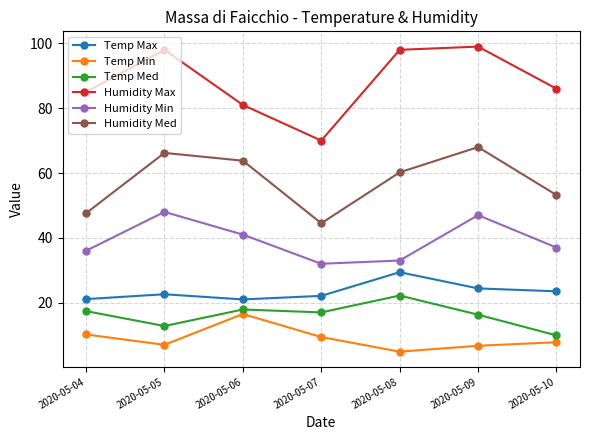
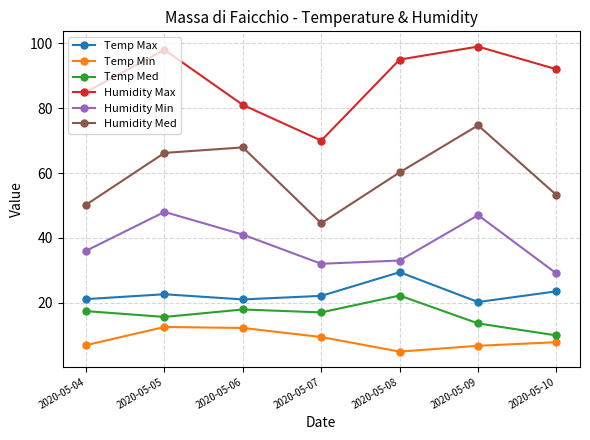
Temp Min, 2020-05-04: 10 -> 7
Humidity Med, 2020-05-04: 48 -> 50
Temp Min, 2020-05-05: 7 -> 13
Temp Med, 2020-05-05: 13 -> 16
Temp Min, 2020-05-06: 17 -> 12
Humidity Med, 2020-05-06: 64 -> 68
Humidity Max, 2020-05-08: 98 -> 95
Temp Max, 2020-05-09: 24 -> 20
Temp Med, 2020-05-09: 16 -> 14
Humidity Med, 2020-05-09: 68 -> 75
Humidity Max, 2020-05-10: 86 -> 92
Humidity Min, 2020-05-10: 37 -> 29
